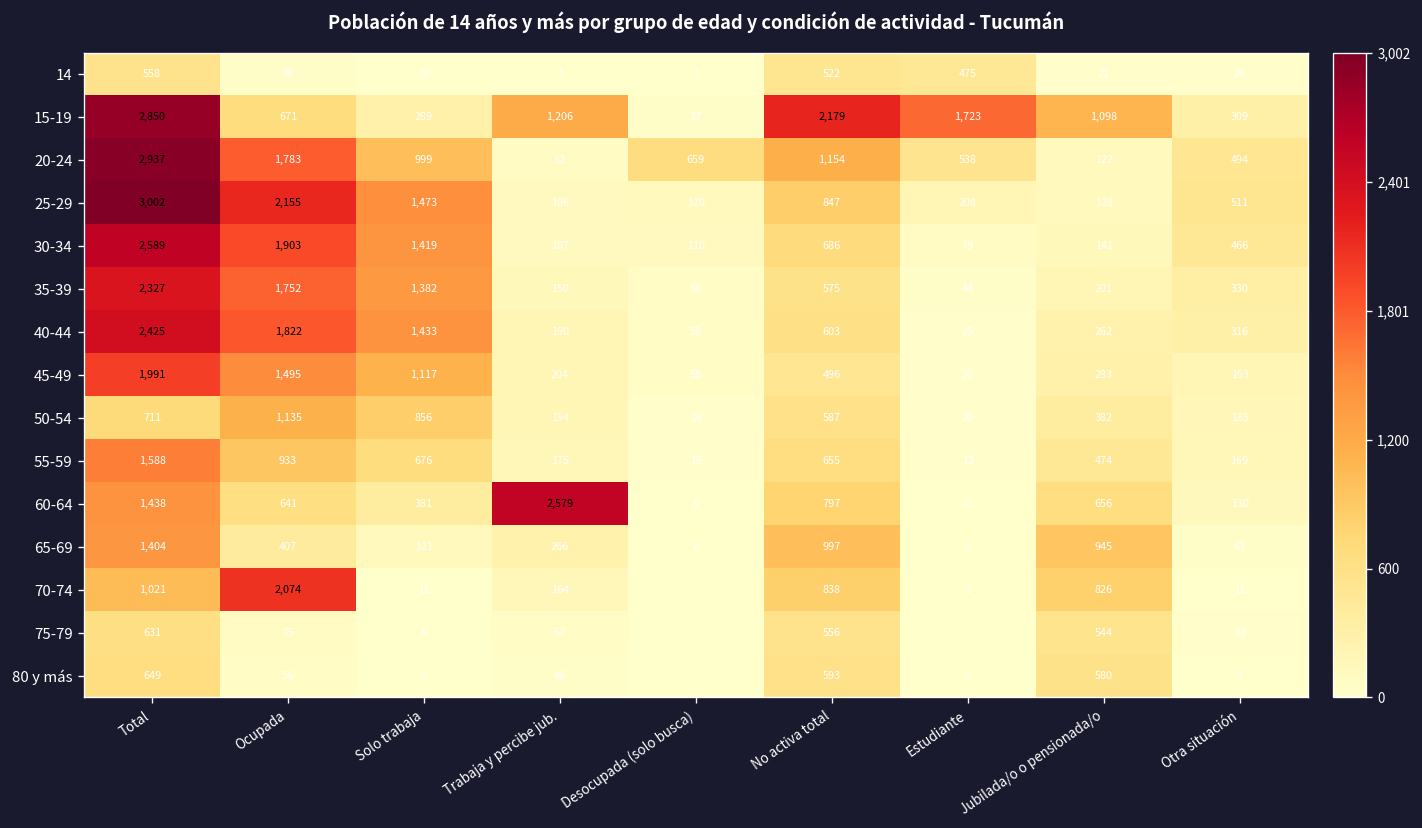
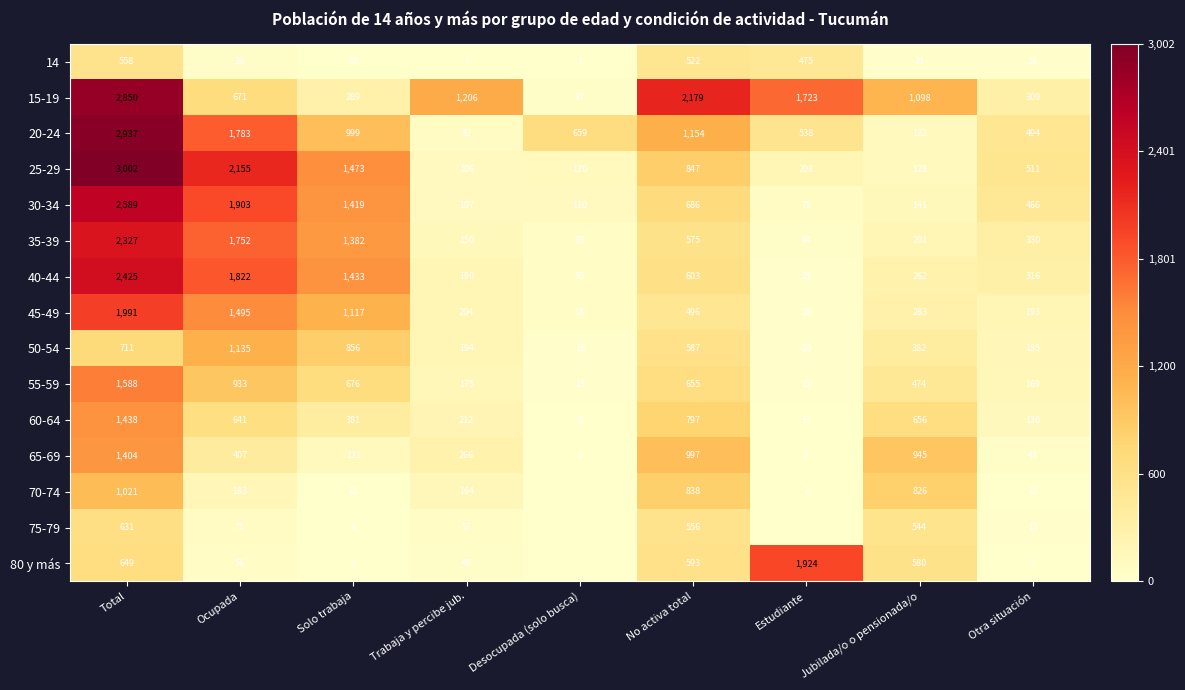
60-64, Trabaja y percibe jub.: 2,579 -> 212
70-74, Ocupada: 2,074 -> 183
80 y más, Estudiante: 6 -> 1,924
